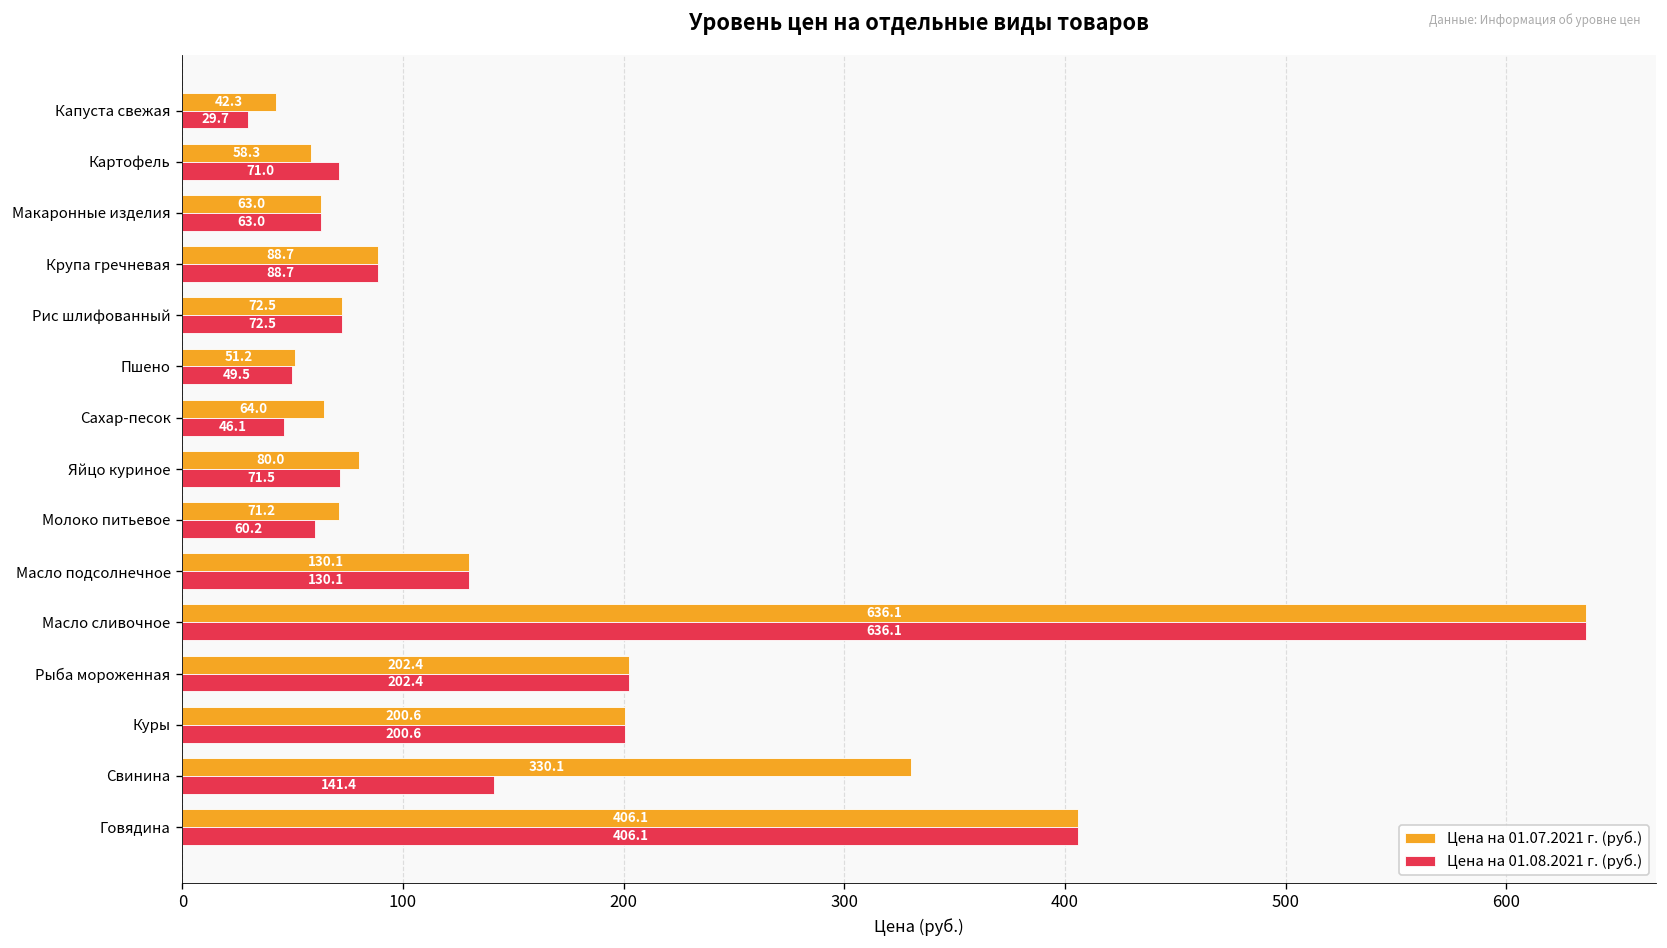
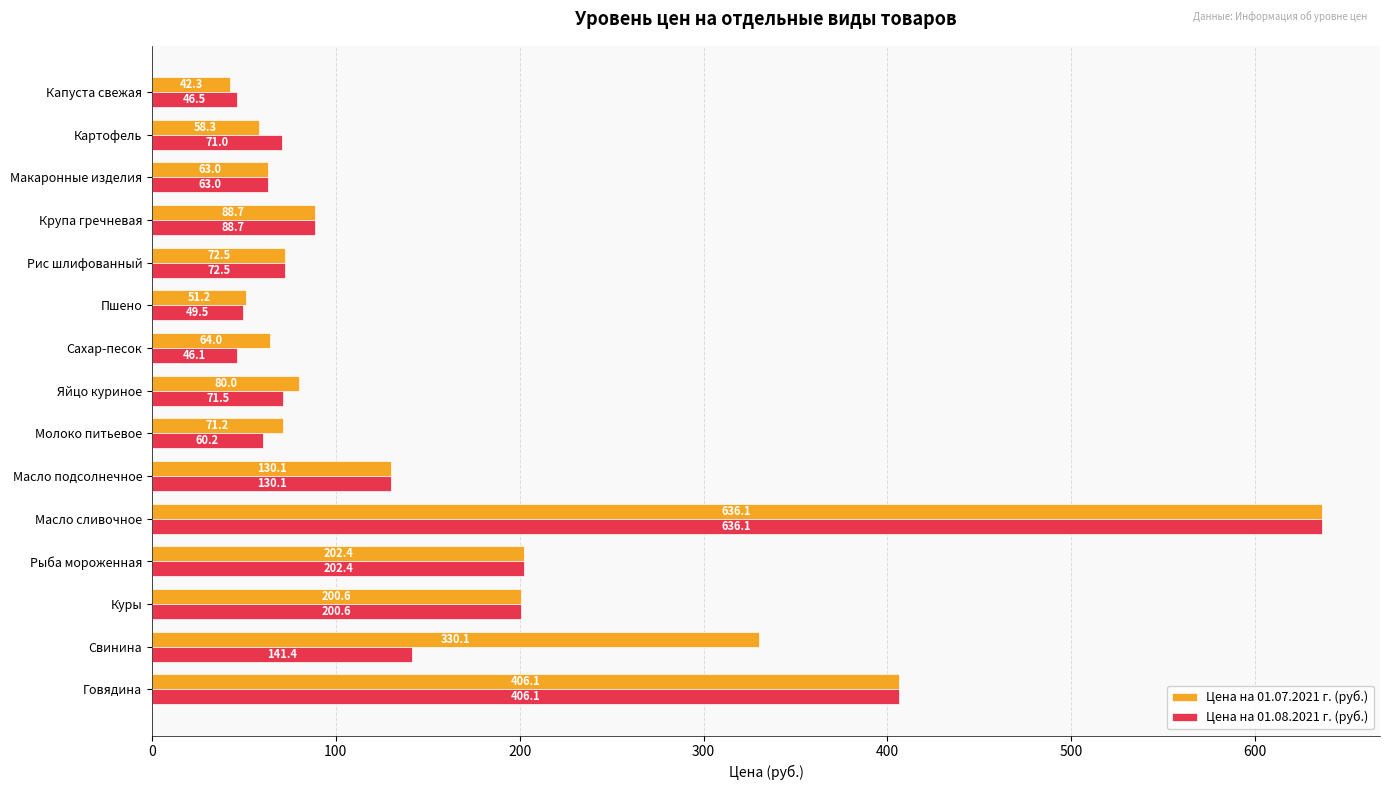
Цена на 01.08.2021 г. (руб.), Капуста свежая: 29.7 -> 46.5
